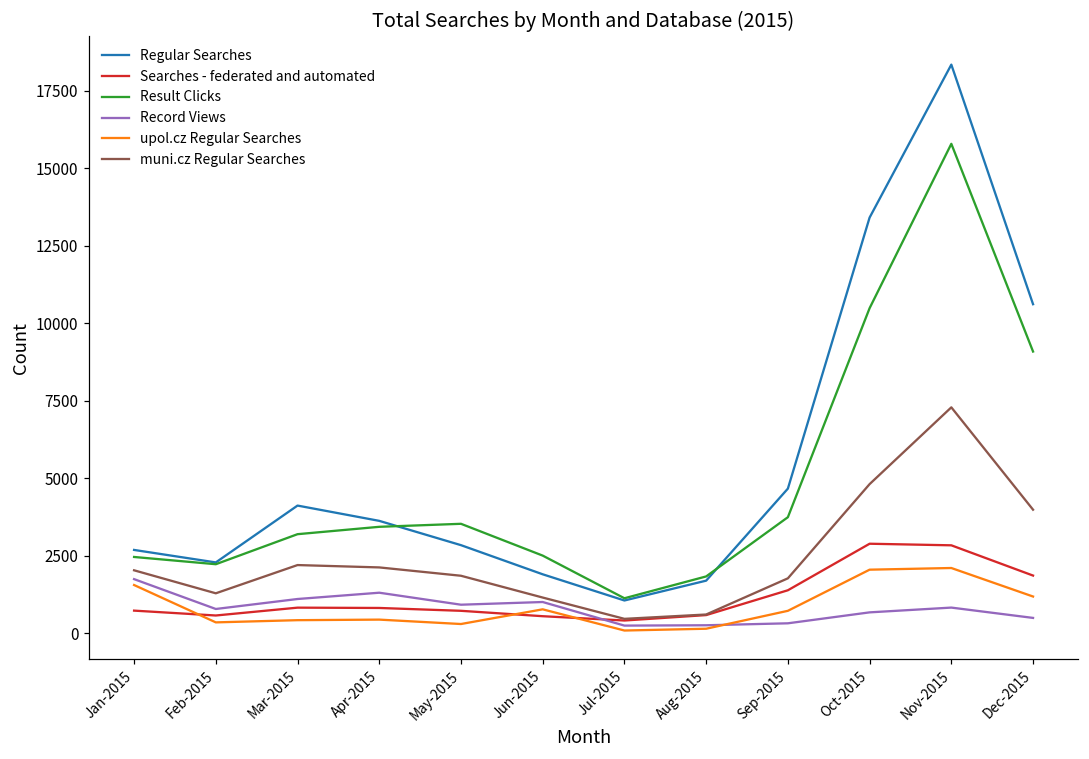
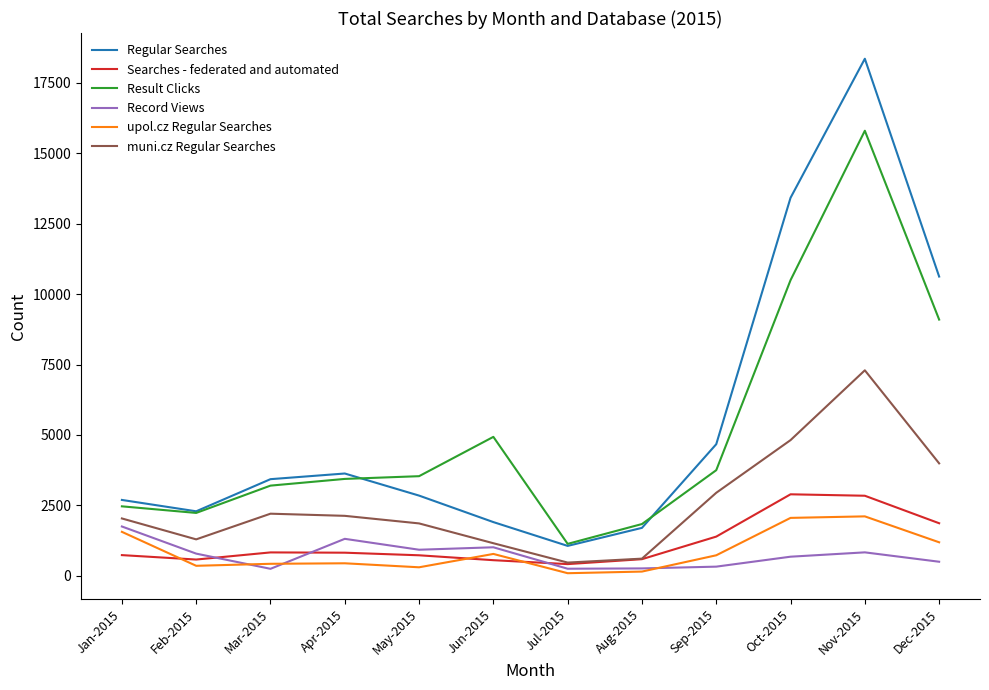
Regular Searches, Mar-2015: 4100 -> 3400
Record Views, Mar-2015: 1100 -> 300
Result Clicks, Jun-2015: 2500 -> 4900
muni.cz Regular Searches, Sep-2015: 1800 -> 2900
